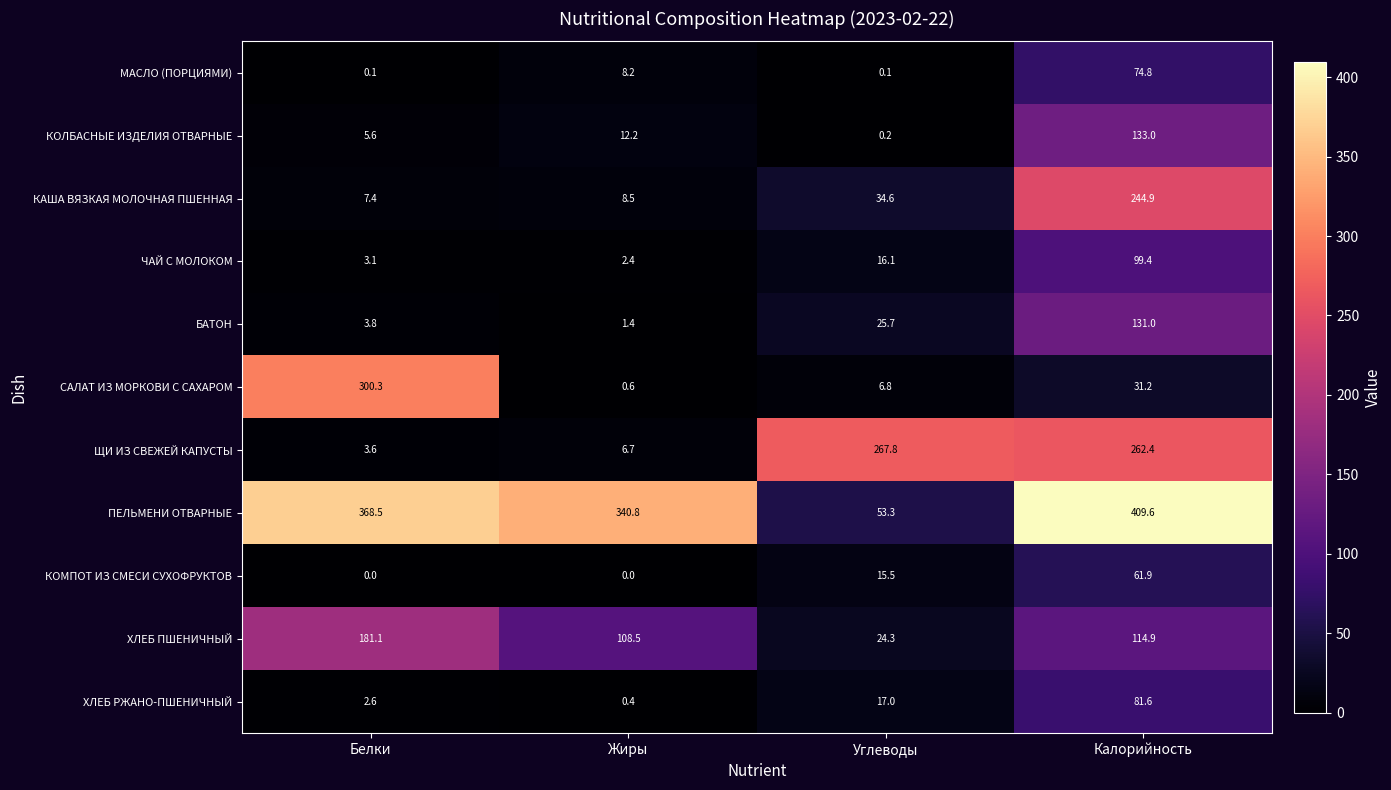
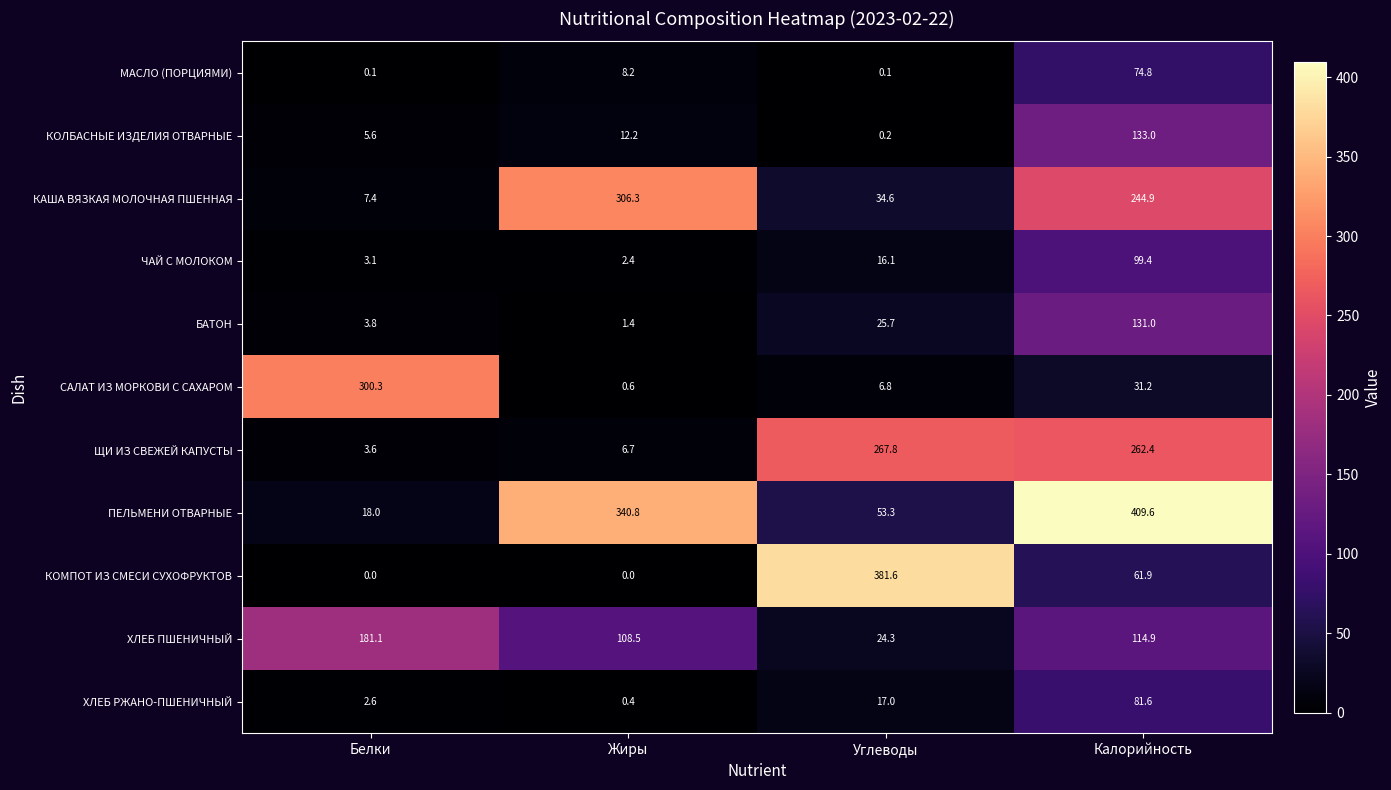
КАША ВЯЗКАЯ МОЛОЧНАЯ ПШЕННАЯ, Жиры: 8.5 -> 306.3
ПЕЛЬМЕНИ ОТВАРНЫЕ, Белки: 368.5 -> 18.0
КОМПОТ ИЗ СМЕСИ СУХОФРУКТОВ, Углеводы: 15.5 -> 381.6
